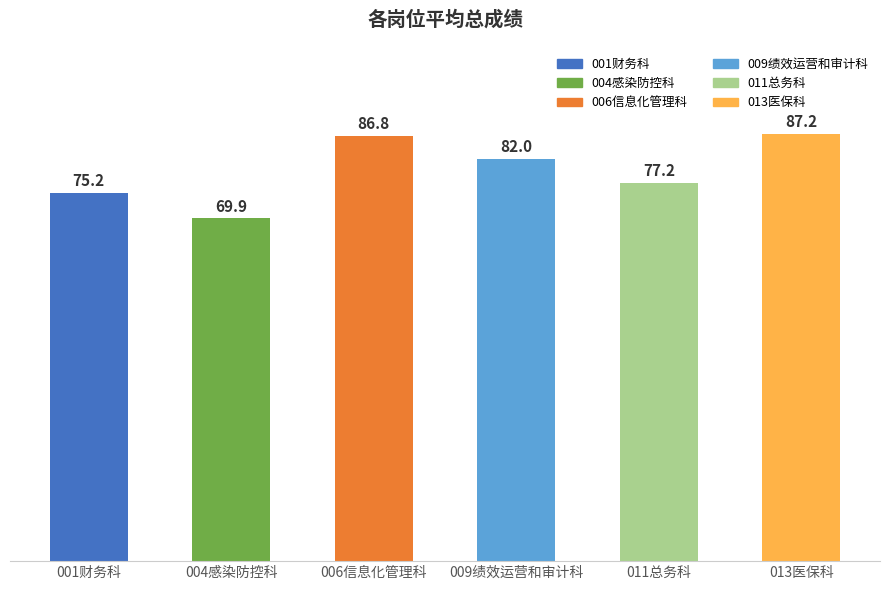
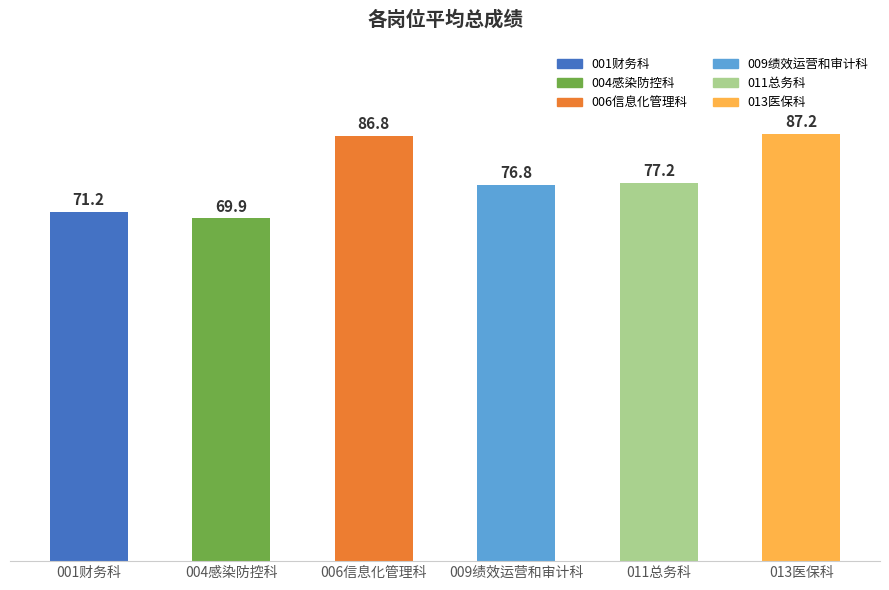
001财务科: 75.2 -> 71.2
009绩效运营和审计科: 82.0 -> 76.8
